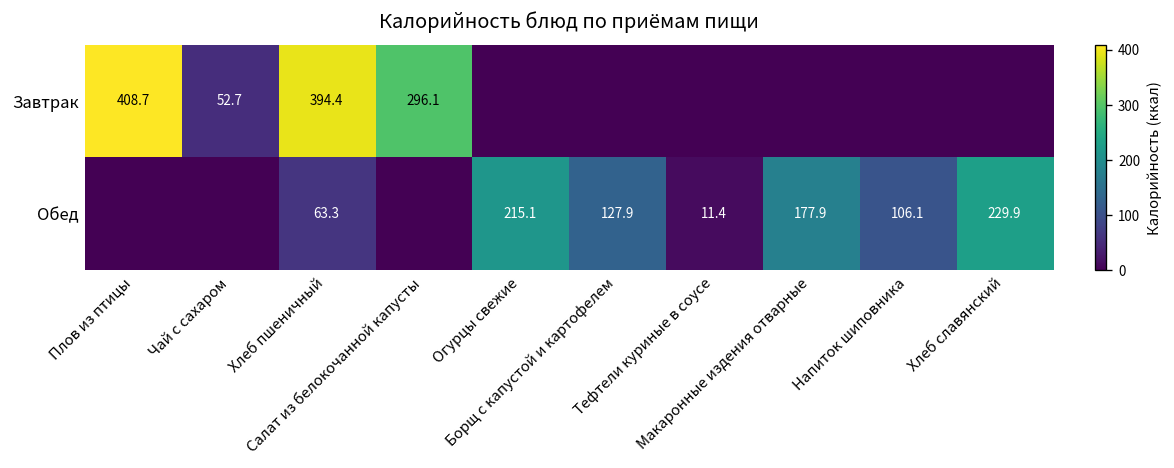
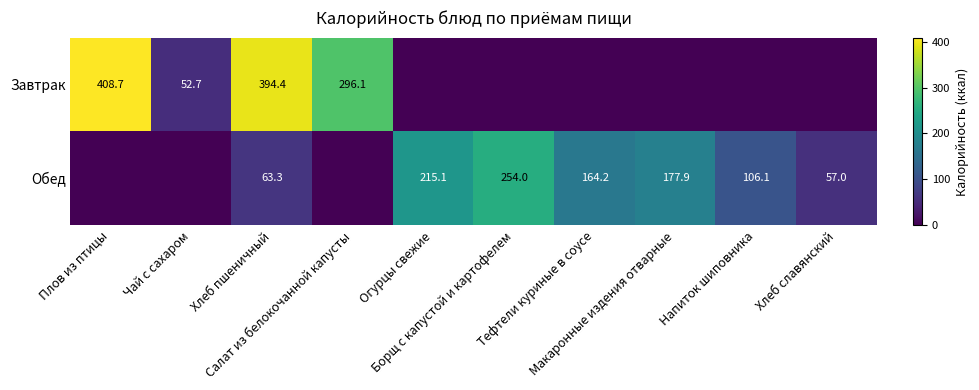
Обед, Борщ с капустой и картофелем: 127.9 -> 254.0
Обед, Тефтели куриные в соусе: 11.4 -> 164.2
Обед, Хлеб славянский: 229.9 -> 57.0
